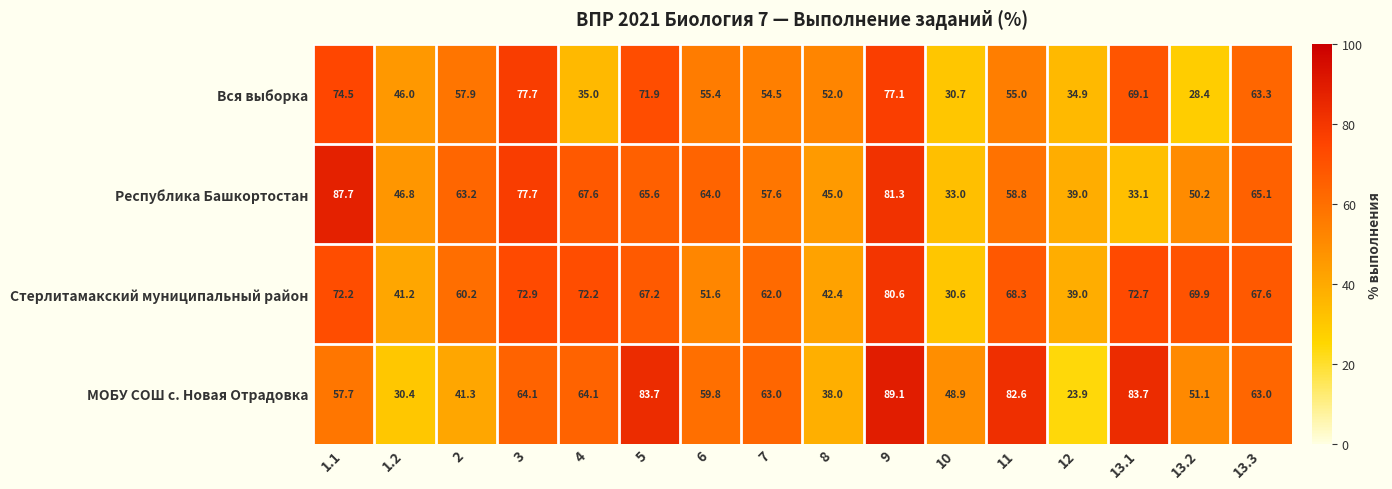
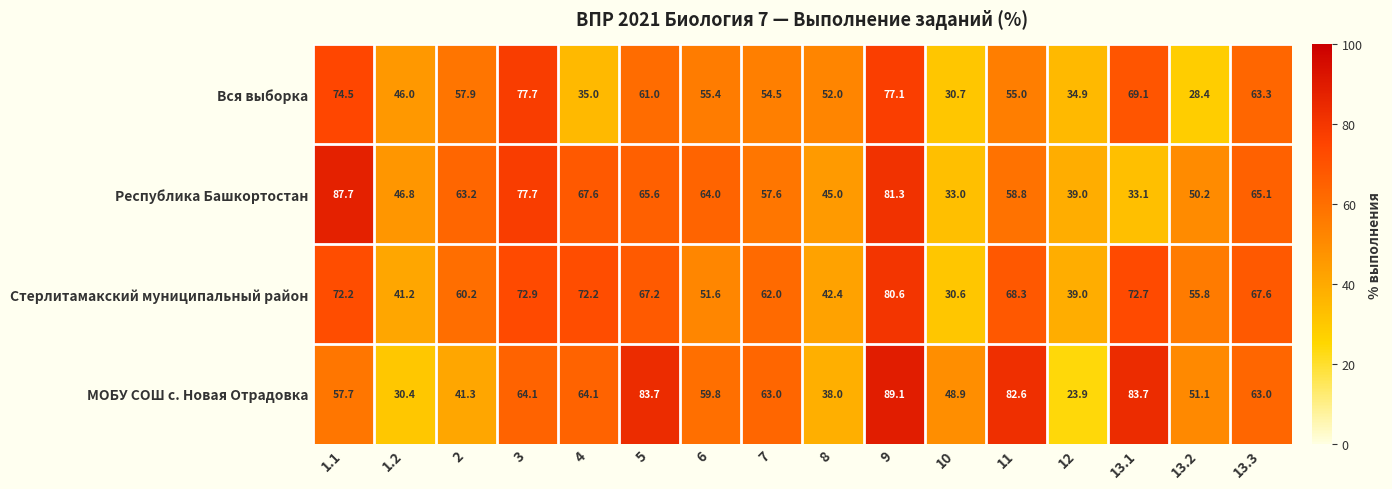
Вся выборка, 5: 71.9 -> 61.0
Стерлитамакский муниципальный район, 13.2: 69.9 -> 55.8
